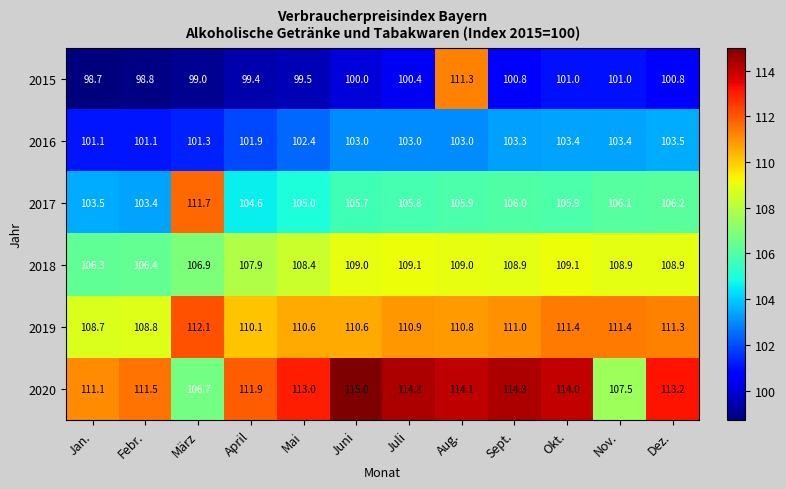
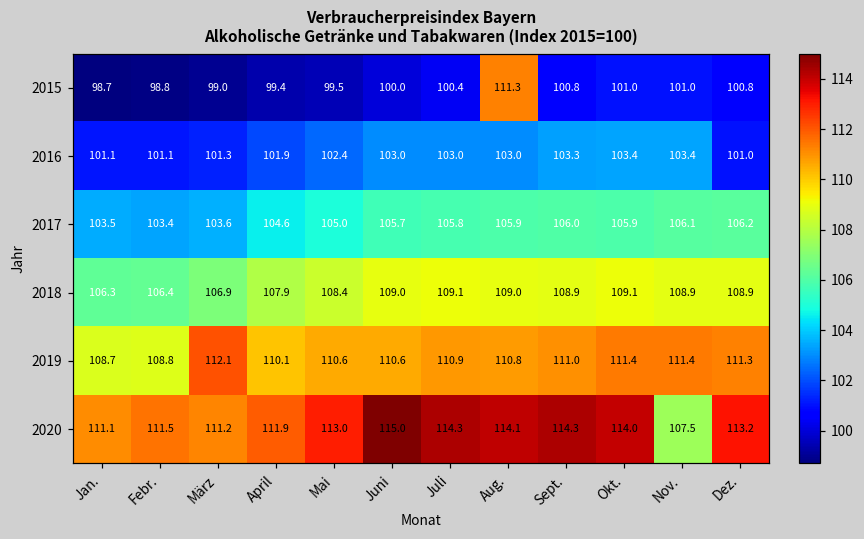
2016, Dez.: 103.5 -> 101.0
2017, März: 111.7 -> 103.6
2020, März: 106.7 -> 111.2
